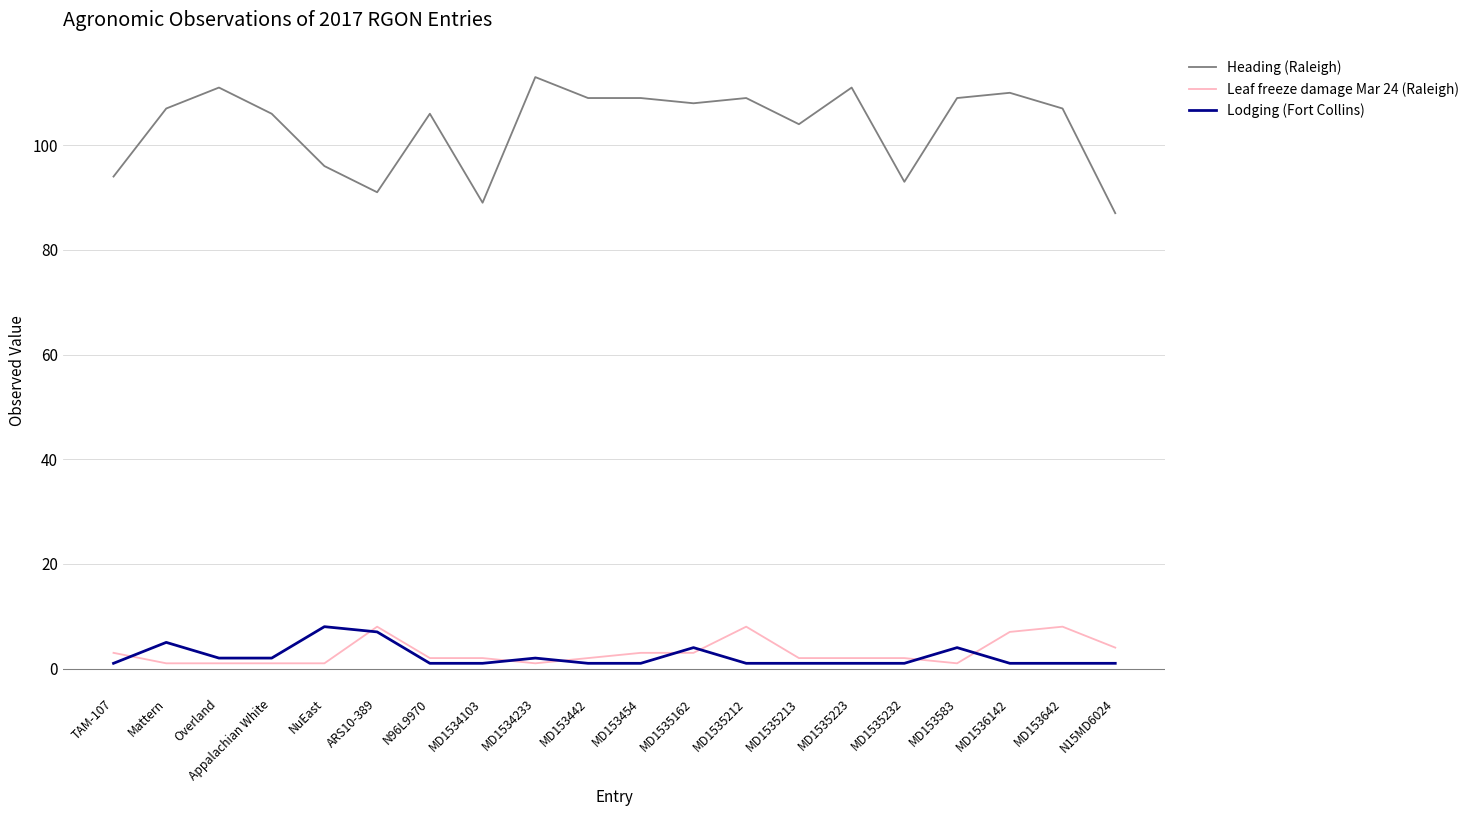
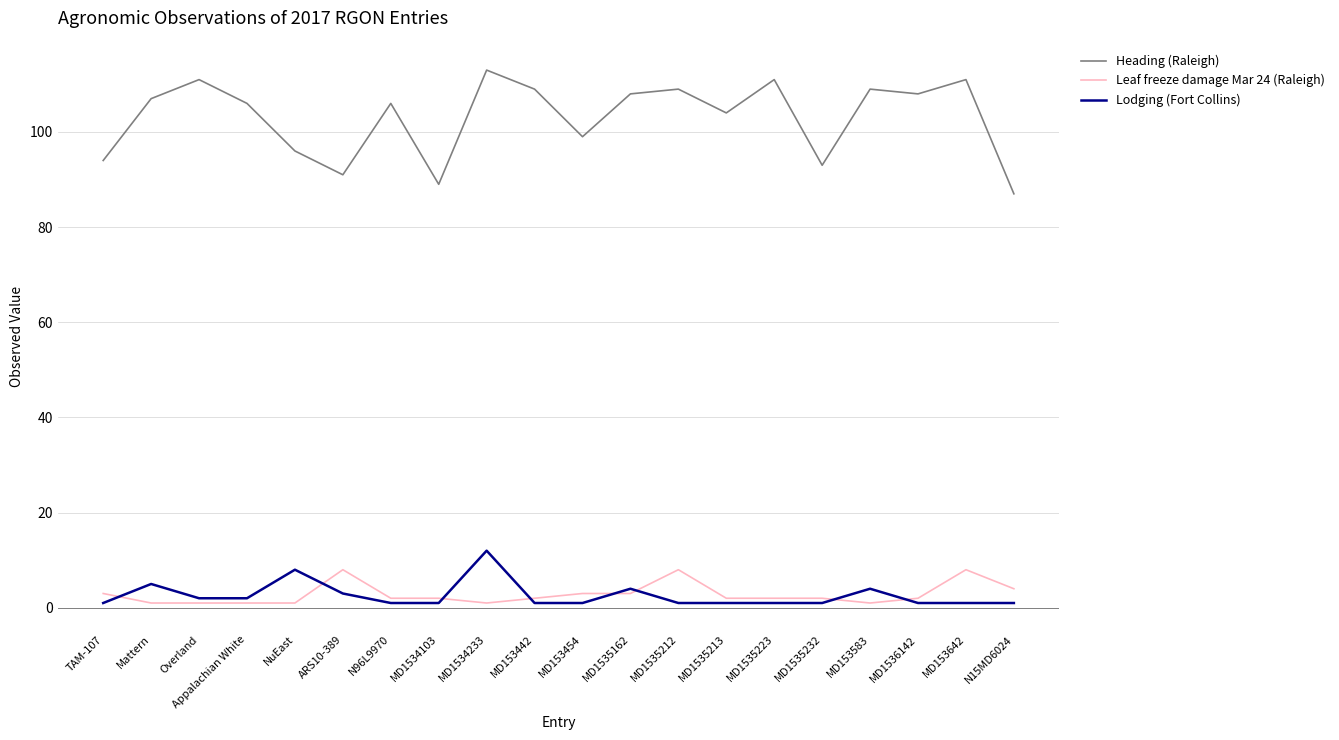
Lodging (Fort Collins), ARS10-389: 7 -> 3
Lodging (Fort Collins), MD1534233: 2 -> 12
Heading (Raleigh), MD153454: 109 -> 99
Heading (Raleigh), MD1536142: 110 -> 108
Leaf freeze damage Mar 24 (Raleigh), MD1536142: 7 -> 2
Heading (Raleigh), MD153642: 107 -> 111
